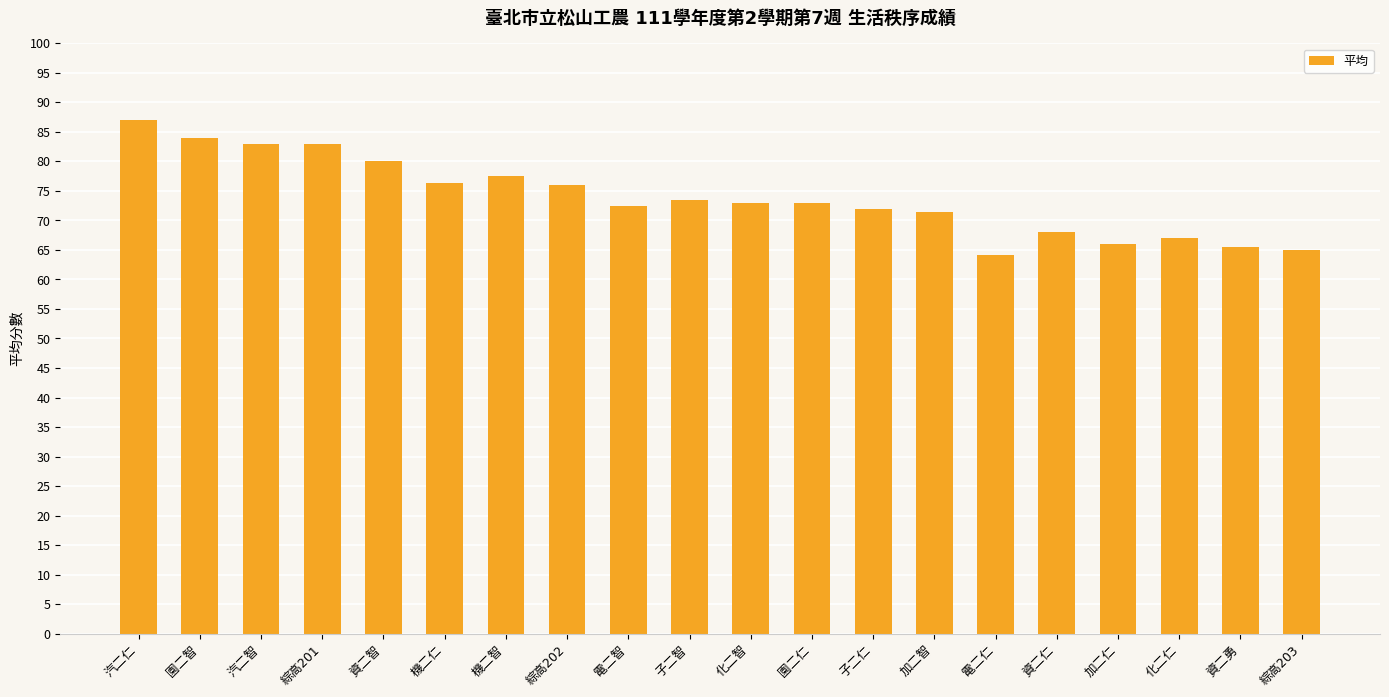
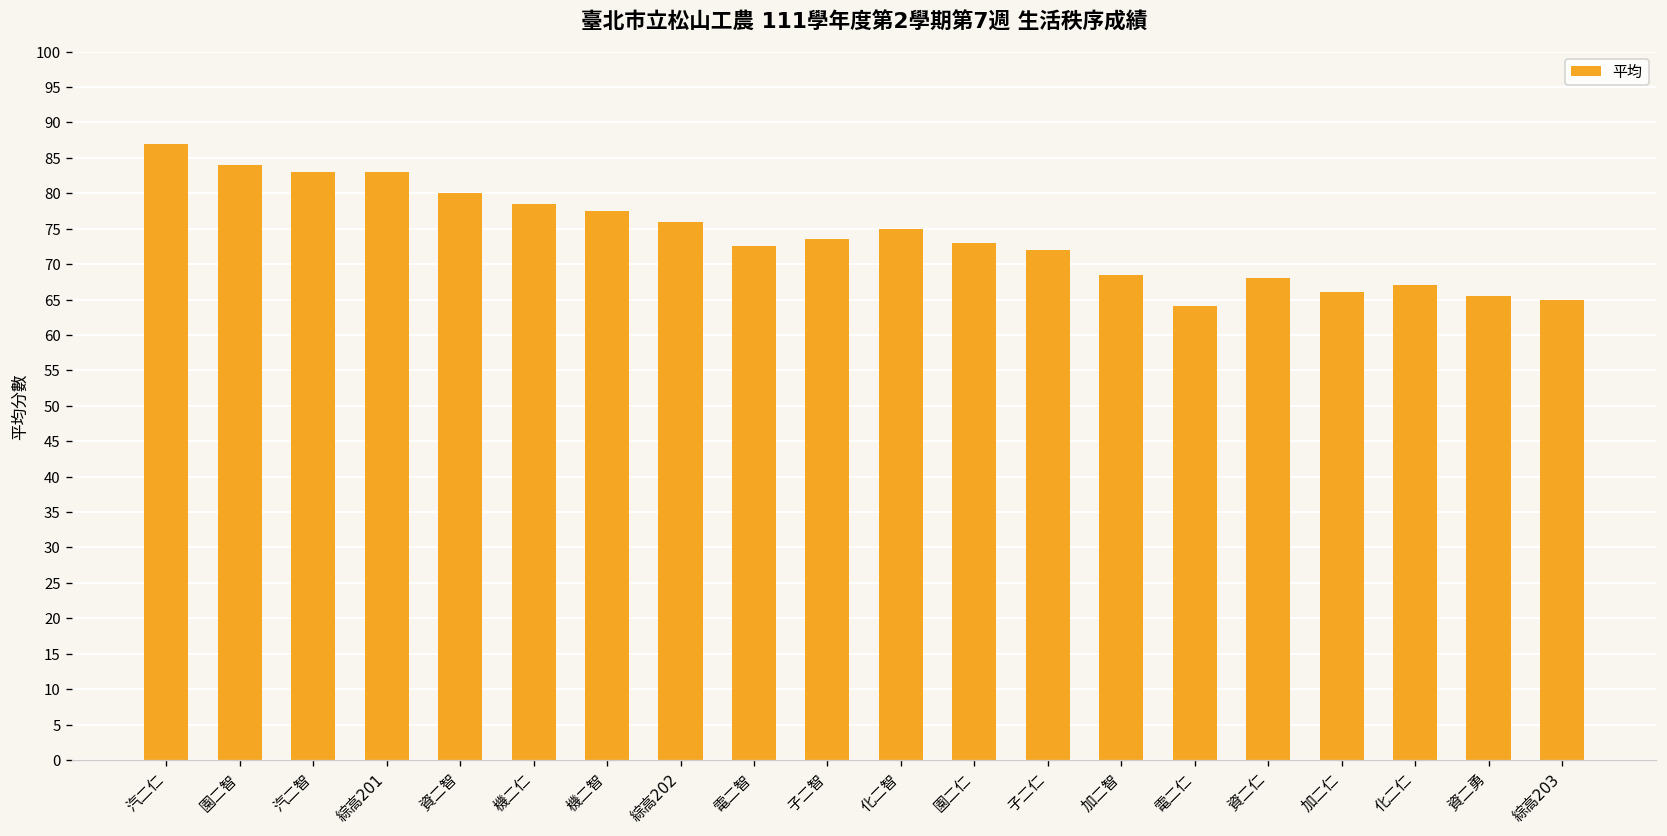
機二仁: 76 -> 79
化二智: 73 -> 75
加二智: 72 -> 69
